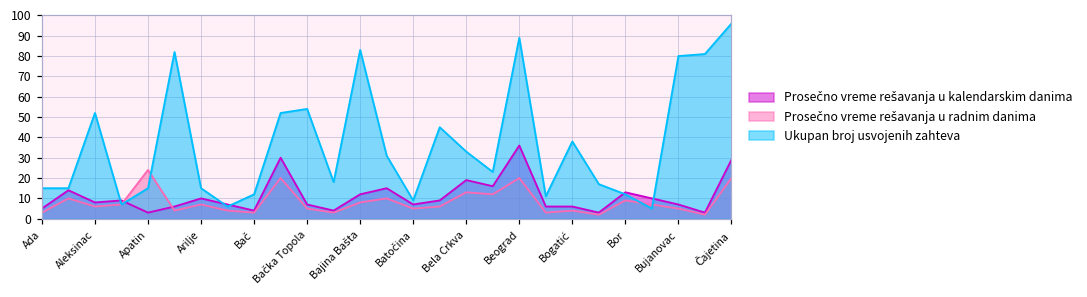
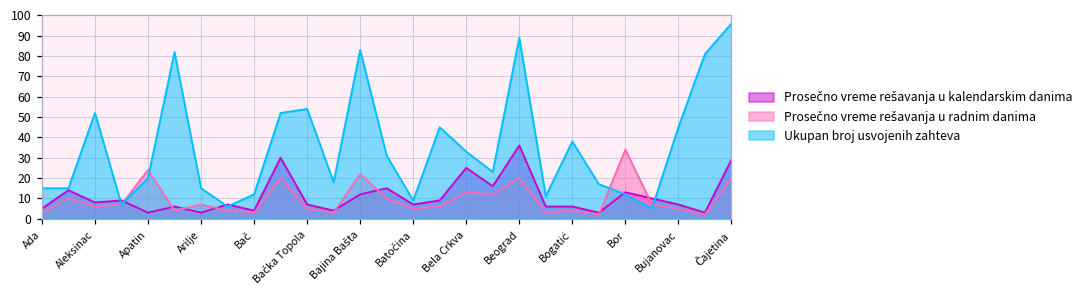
Ukupan broj usvojenih zahteva, Apatin: 15 -> 20
Prosečno vreme rešavanja u kalendarskim danima, Arilje: 10 -> 3
Prosečno vreme rešavanja u radnim danima, Bajina Bašta: 8 -> 22
Prosečno vreme rešavanja u kalendarskim danima, Bela Crkva: 19 -> 25
Prosečno vreme rešavanja u radnim danima, Bor: 9 -> 34
Ukupan broj usvojenih zahteva, Bujanovac: 80 -> 45
